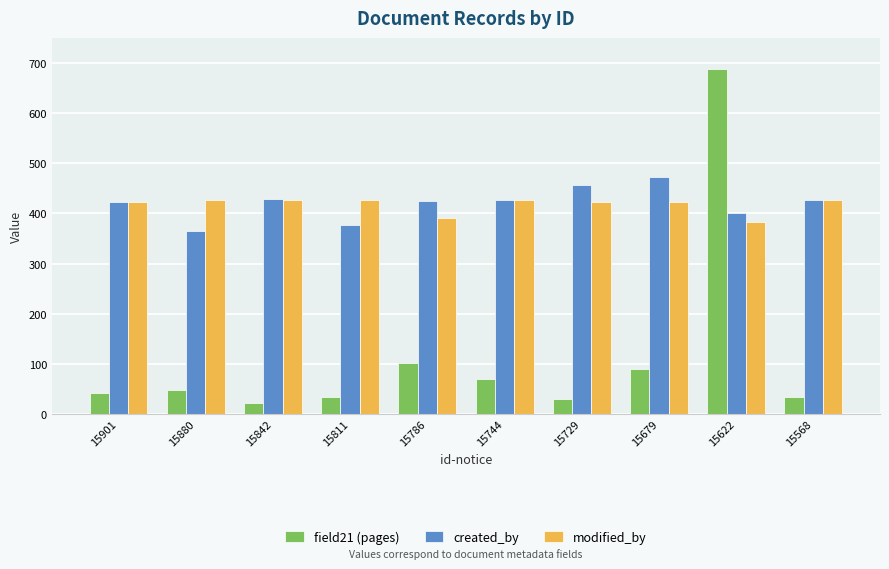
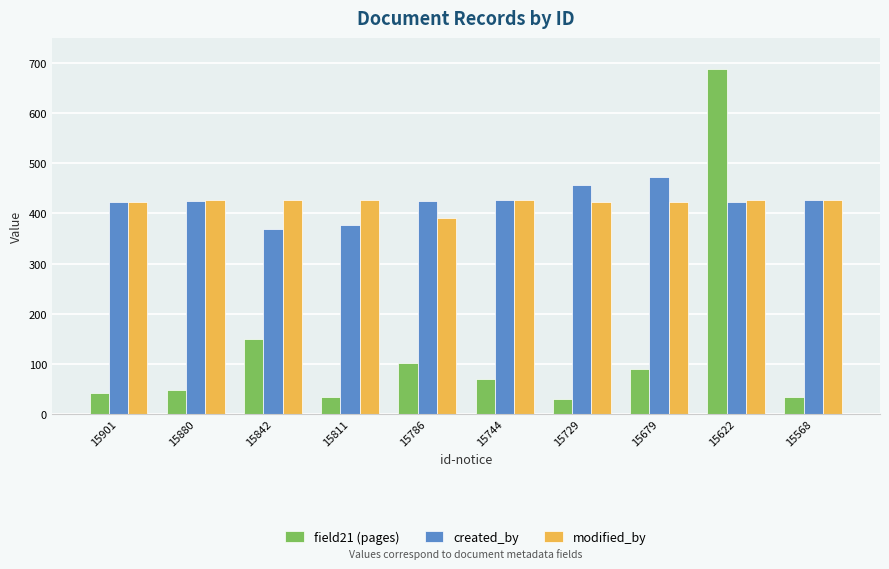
created_by, 15880: 370 -> 420
field21 (pages), 15842: 20 -> 150
created_by, 15842: 430 -> 370
created_by, 15622: 400 -> 420
modified_by, 15622: 380 -> 430
